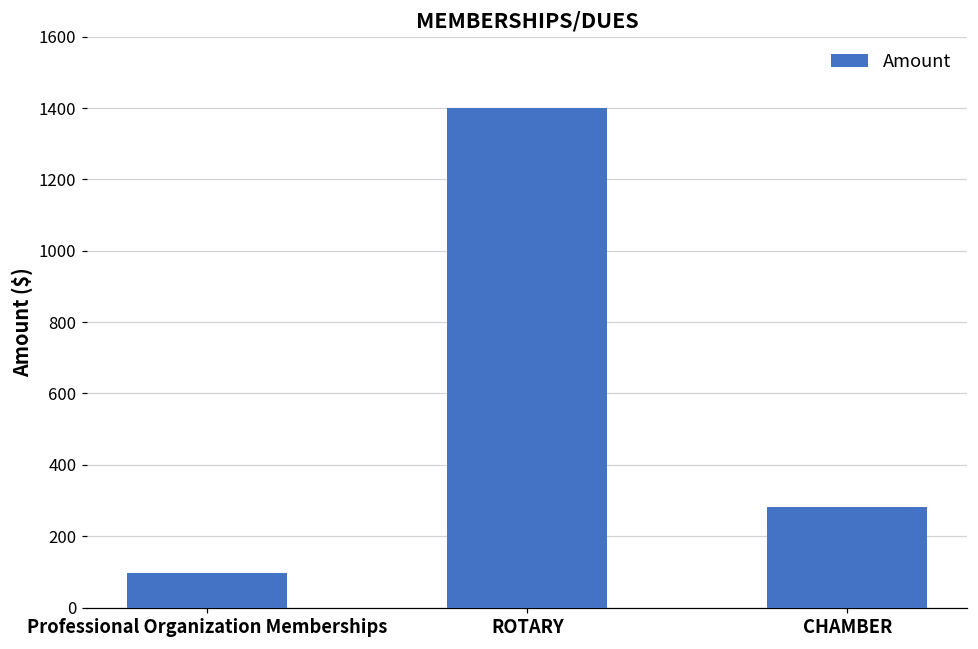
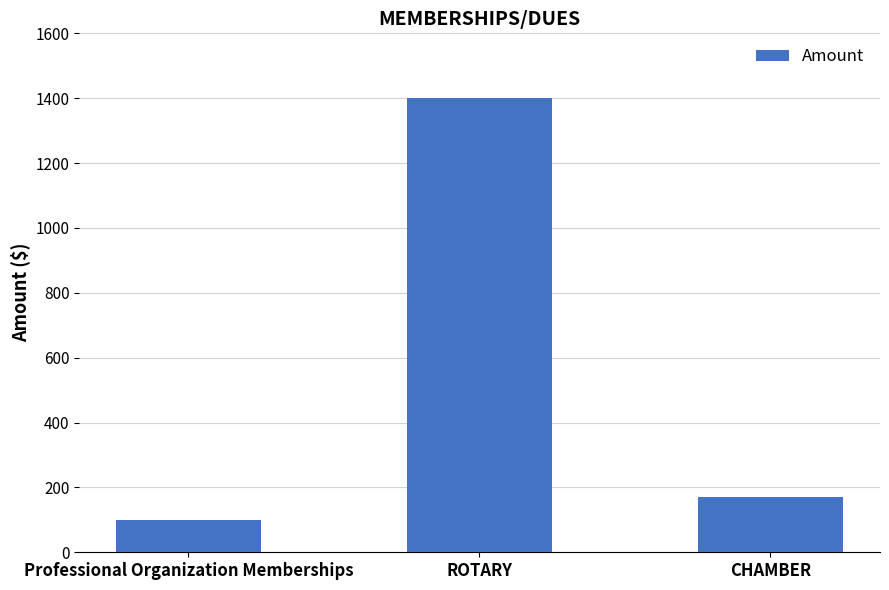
CHAMBER: 280 -> 170
